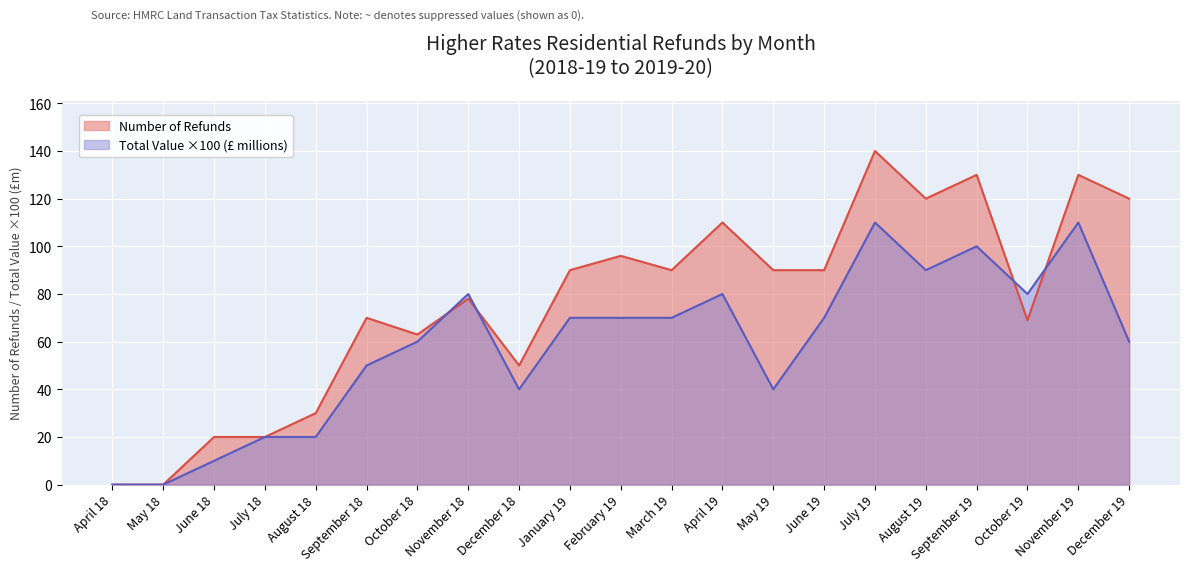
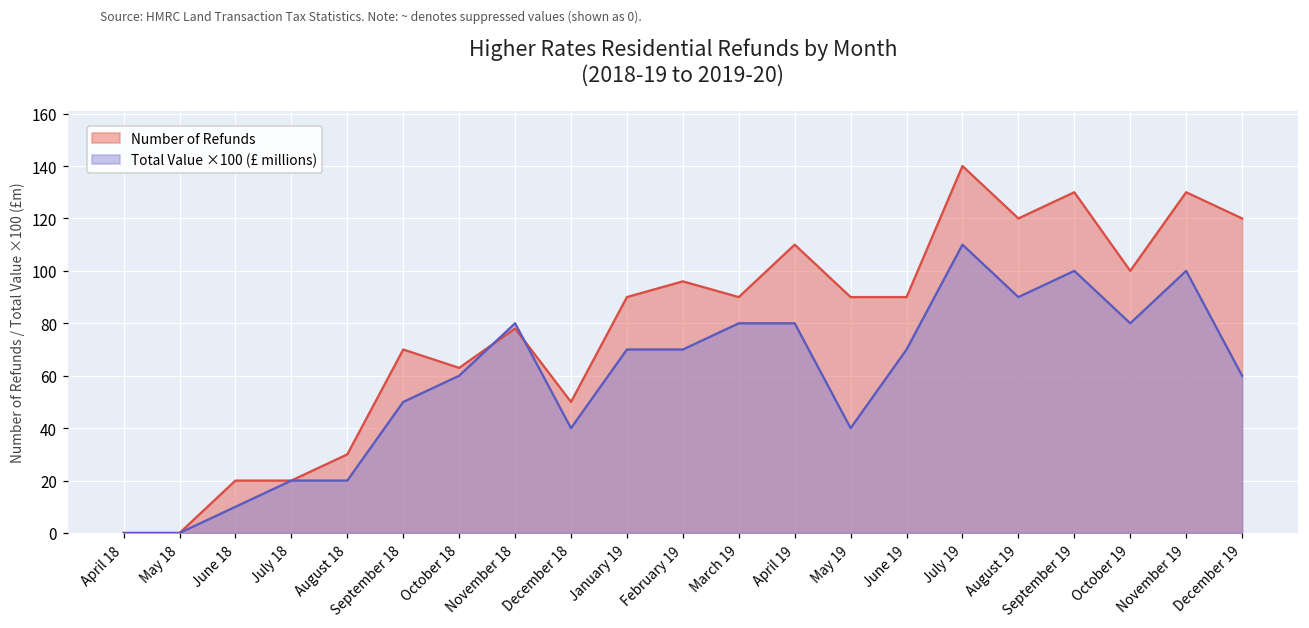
Total Value ×100 (£ millions), March 19: 70 -> 80
Number of Refunds, October 19: 69 -> 100
Total Value ×100 (£ millions), November 19: 110 -> 100
